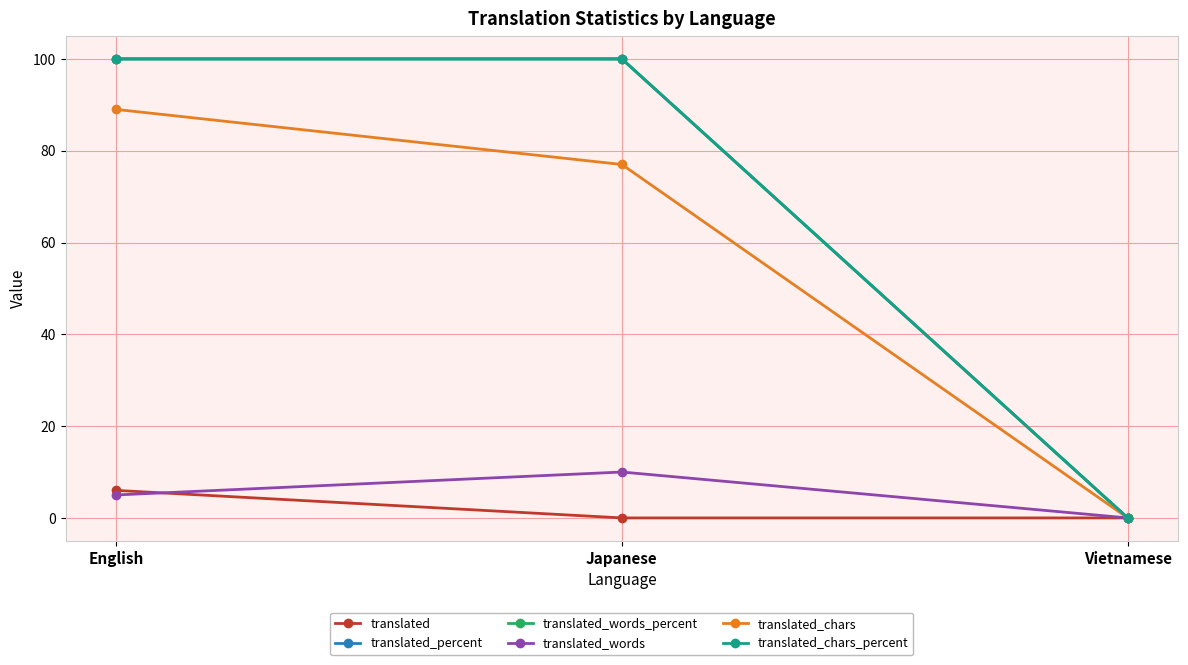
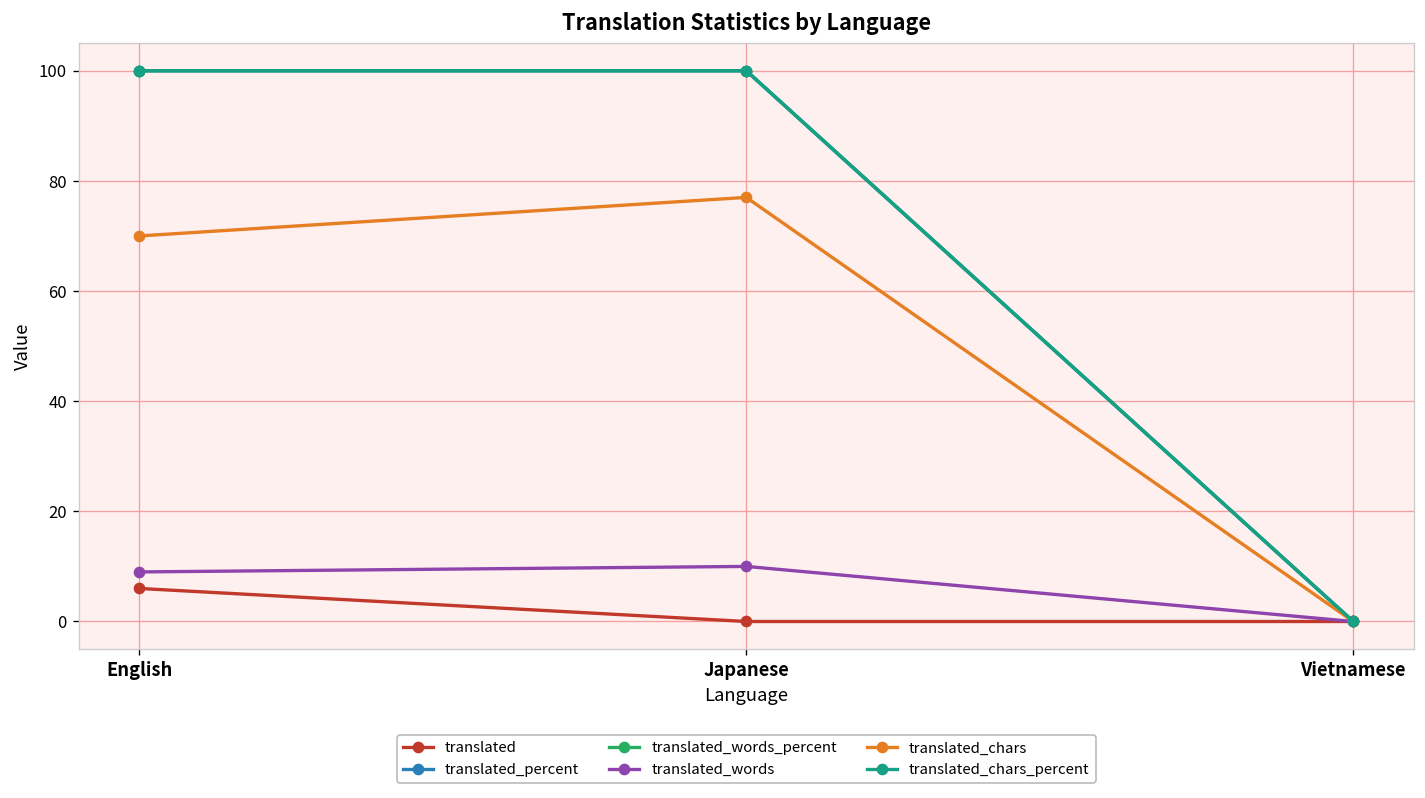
translated_words, English: 5 -> 9
translated_chars, English: 89 -> 70
